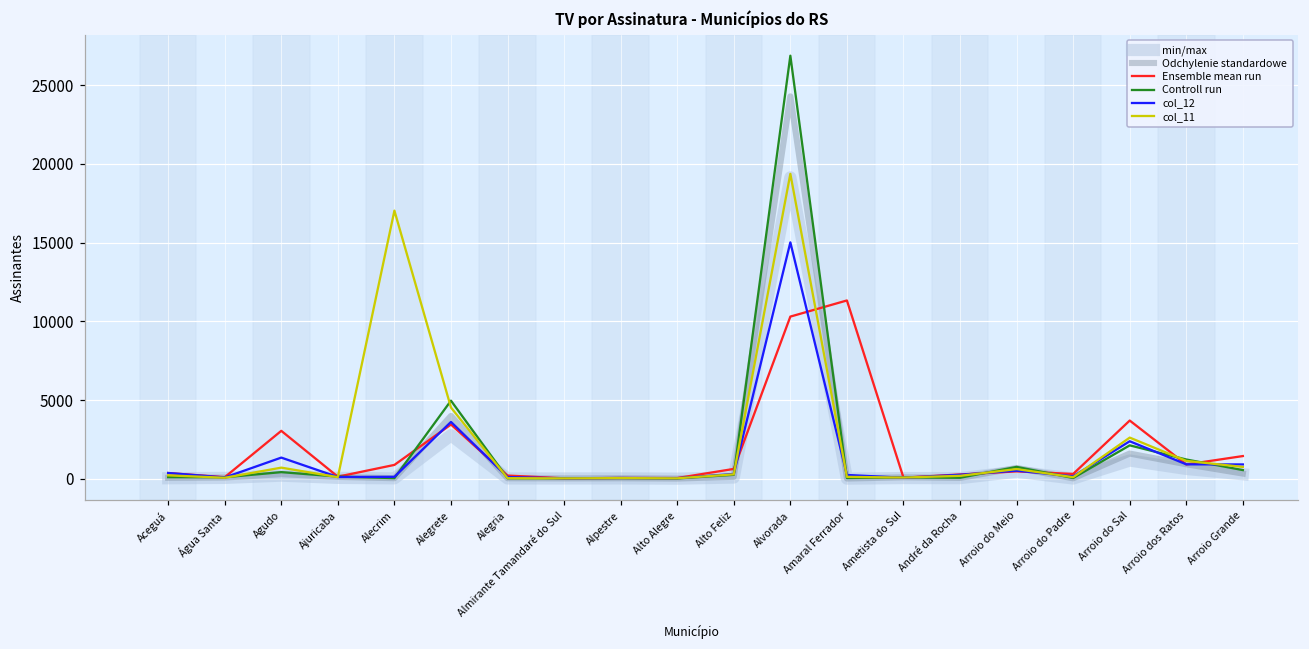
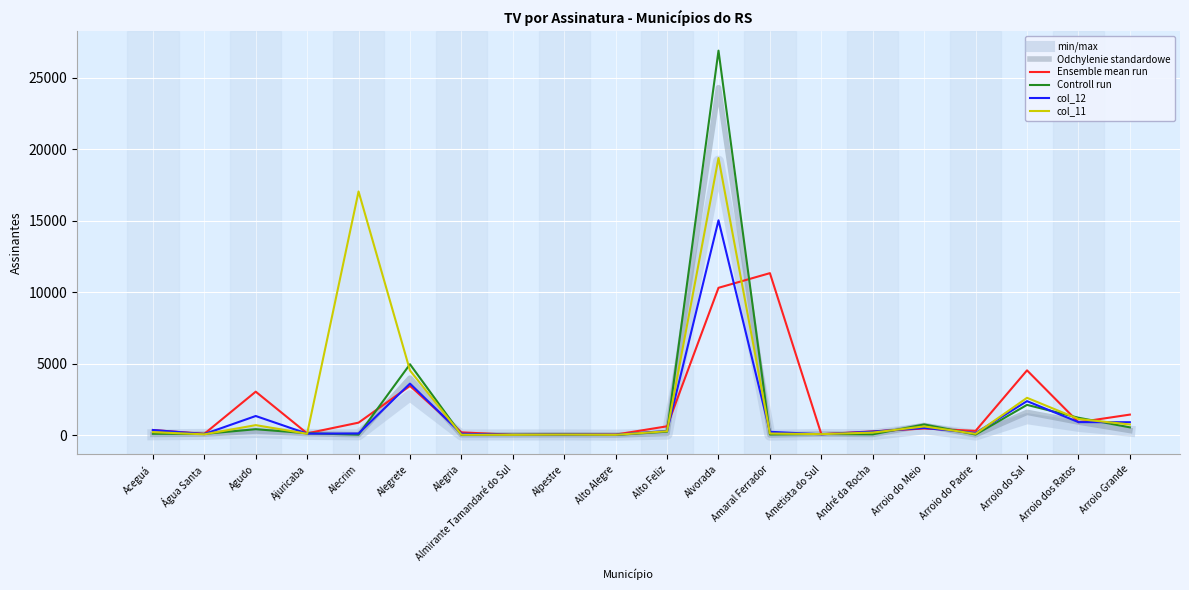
Ensemble mean run, Arroio do Sal: 3700 -> 4500
